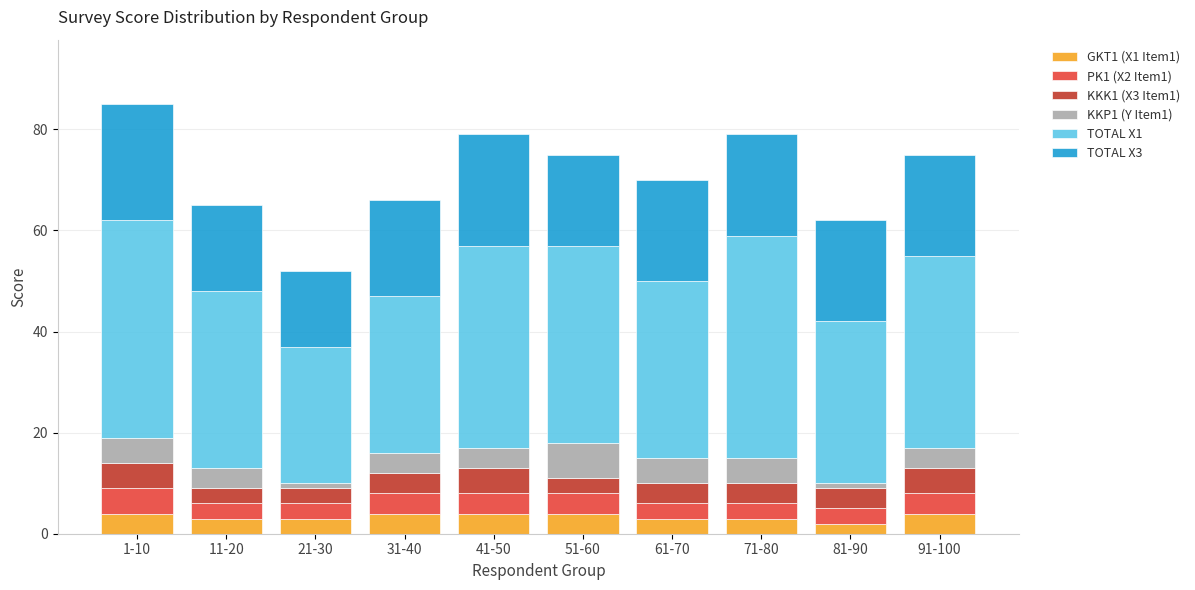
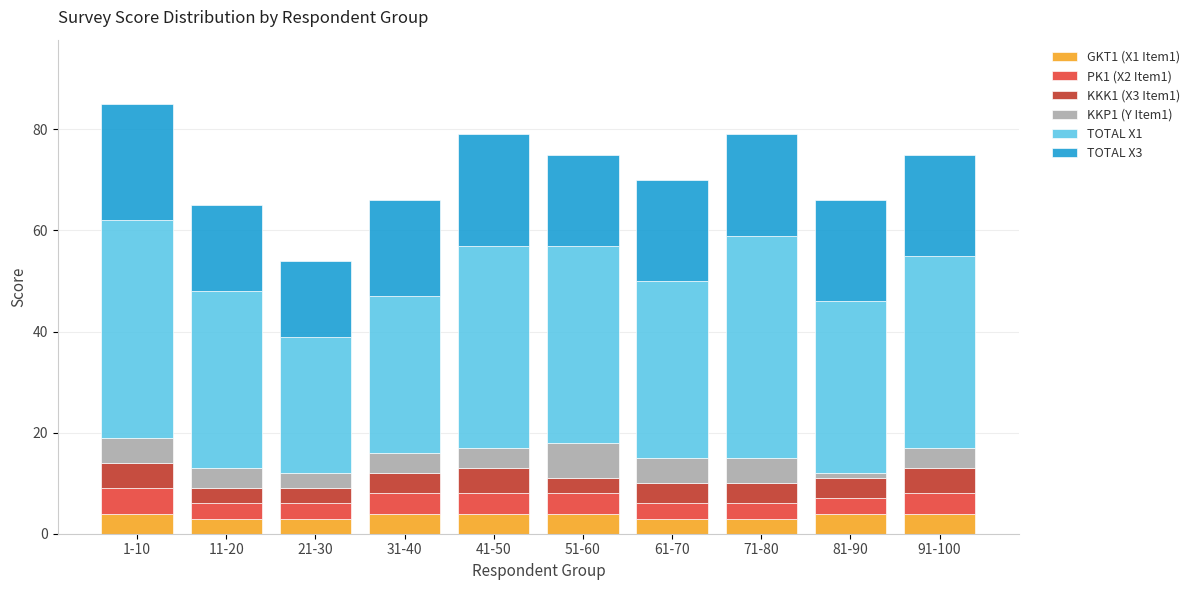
KKP1 (Y Item1), 21-30: 1 -> 3
GKT1 (X1 Item1), 81-90: 2 -> 4
TOTAL X1, 81-90: 32 -> 34
